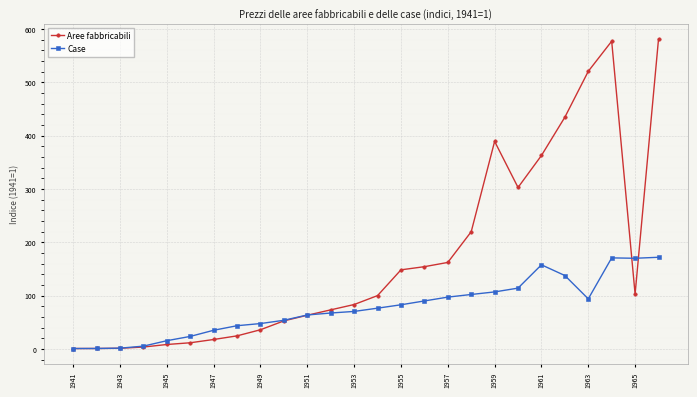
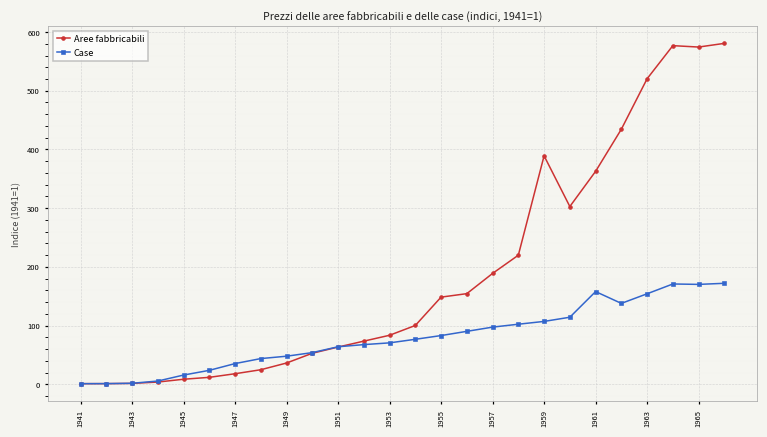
Aree fabbricabili, 1957: 160 -> 190
Case, 1963: 90 -> 150
Aree fabbricabili, 1965: 100 -> 570
